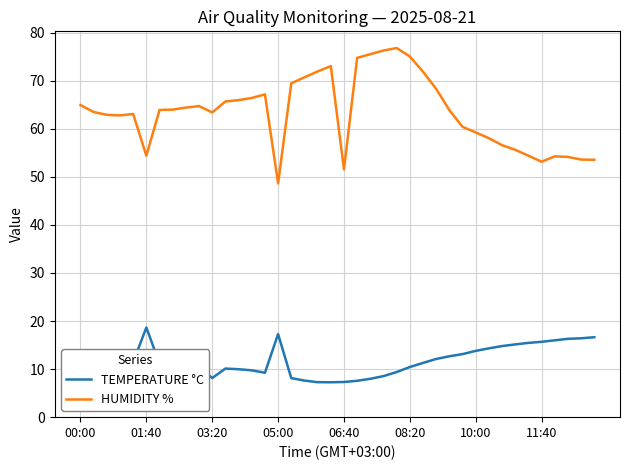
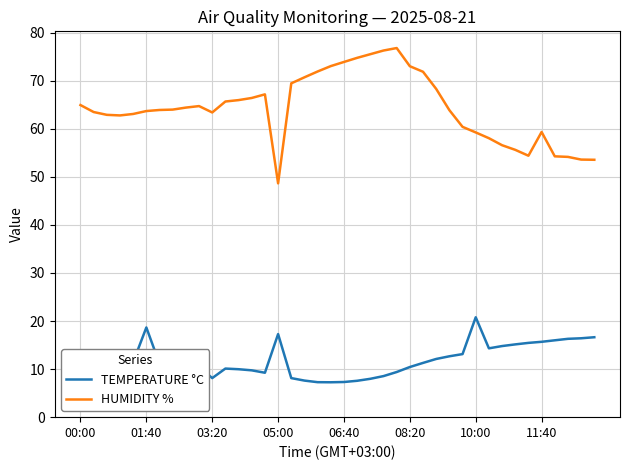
HUMIDITY %, 01:40: 54 -> 64
HUMIDITY %, 06:40: 52 -> 74
HUMIDITY %, 08:20: 75 -> 73
TEMPERATURE °C, 10:00: 14 -> 21
HUMIDITY %, 11:40: 53 -> 59
